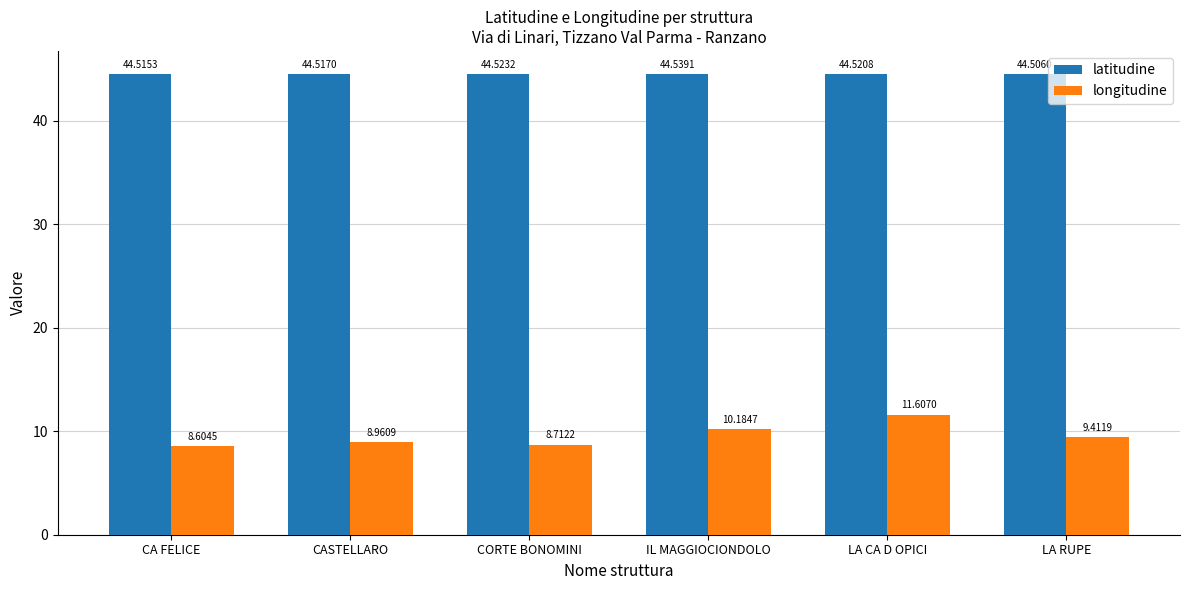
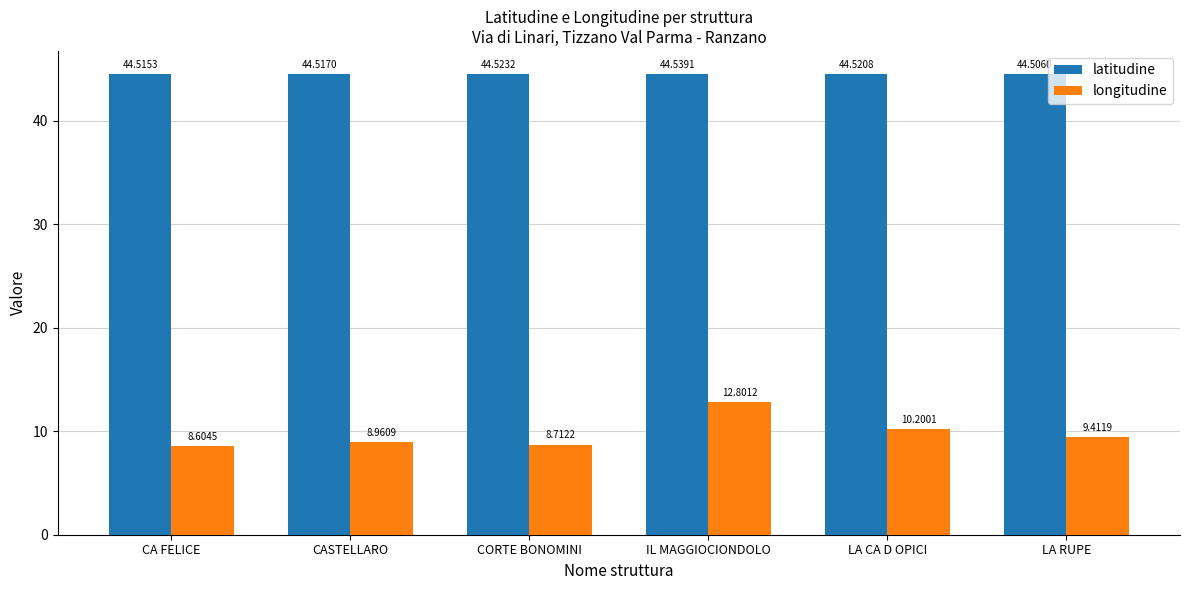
longitudine, IL MAGGIOCIONDOLO: 10.1847 -> 12.8012
longitudine, LA CA D OPICI: 11.6070 -> 10.2001
